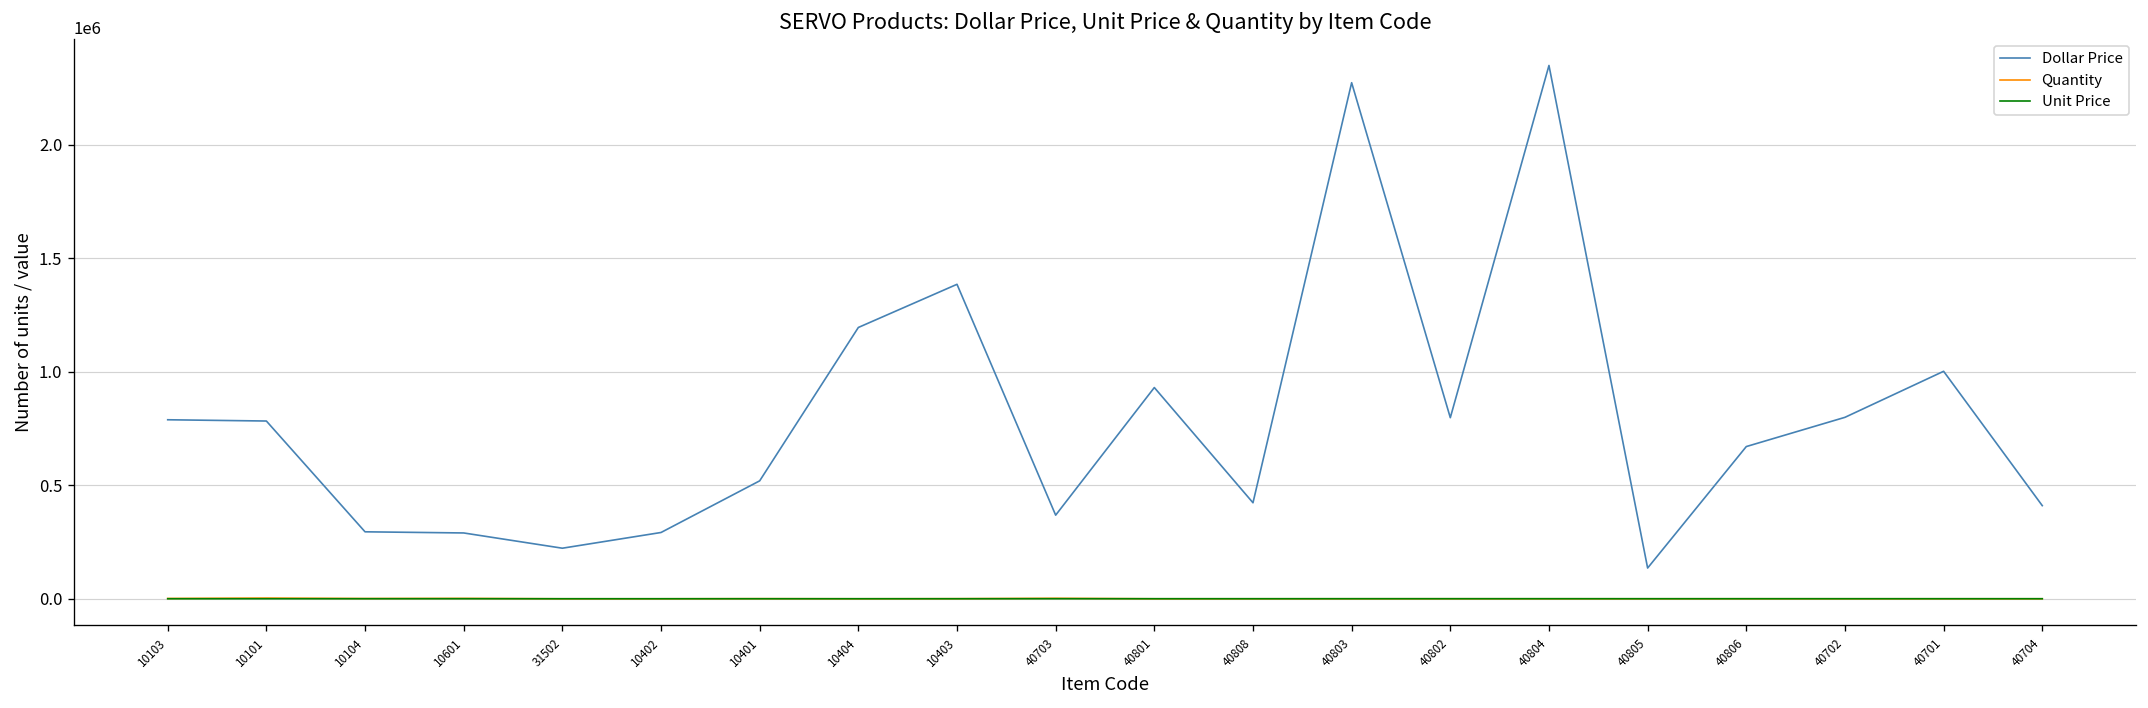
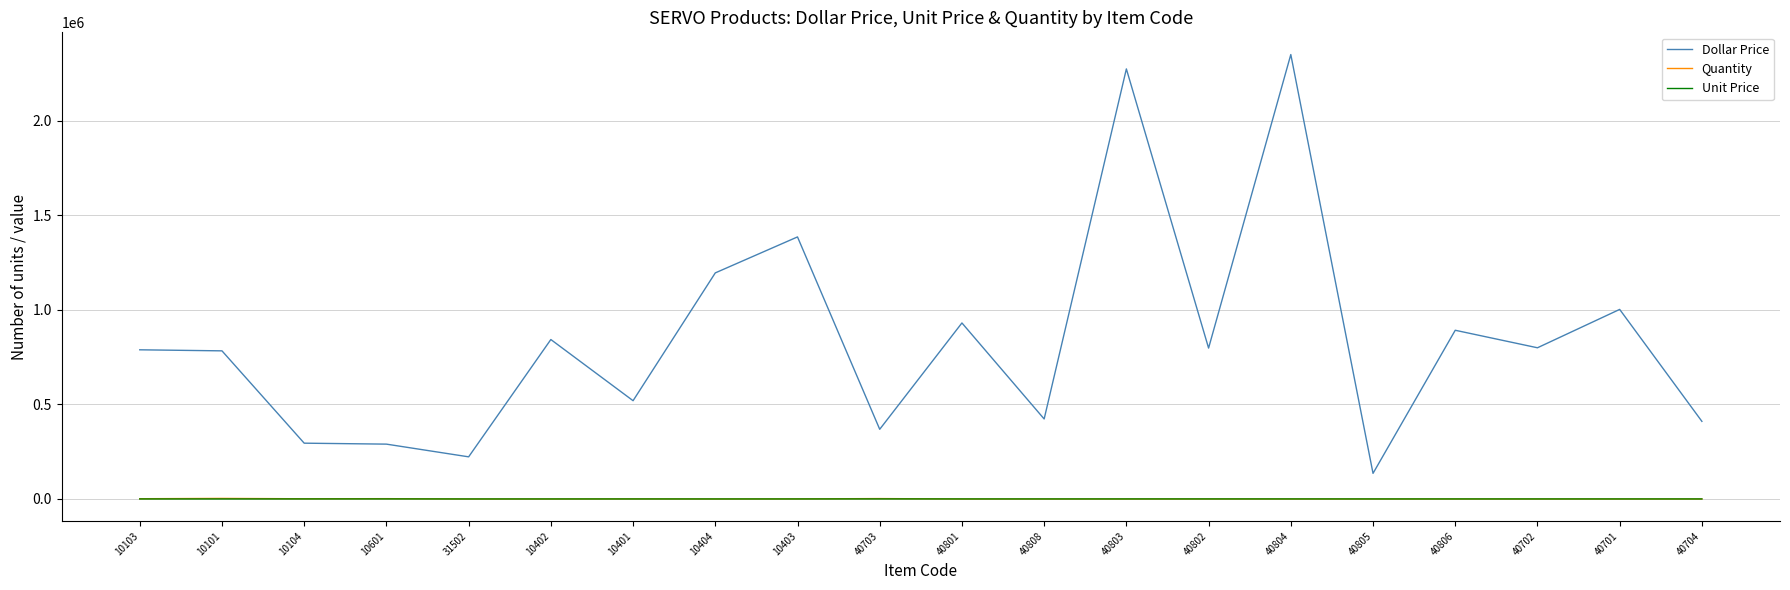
Dollar Price, 10402: 290000 -> 840000
Dollar Price, 40806: 670000 -> 890000
